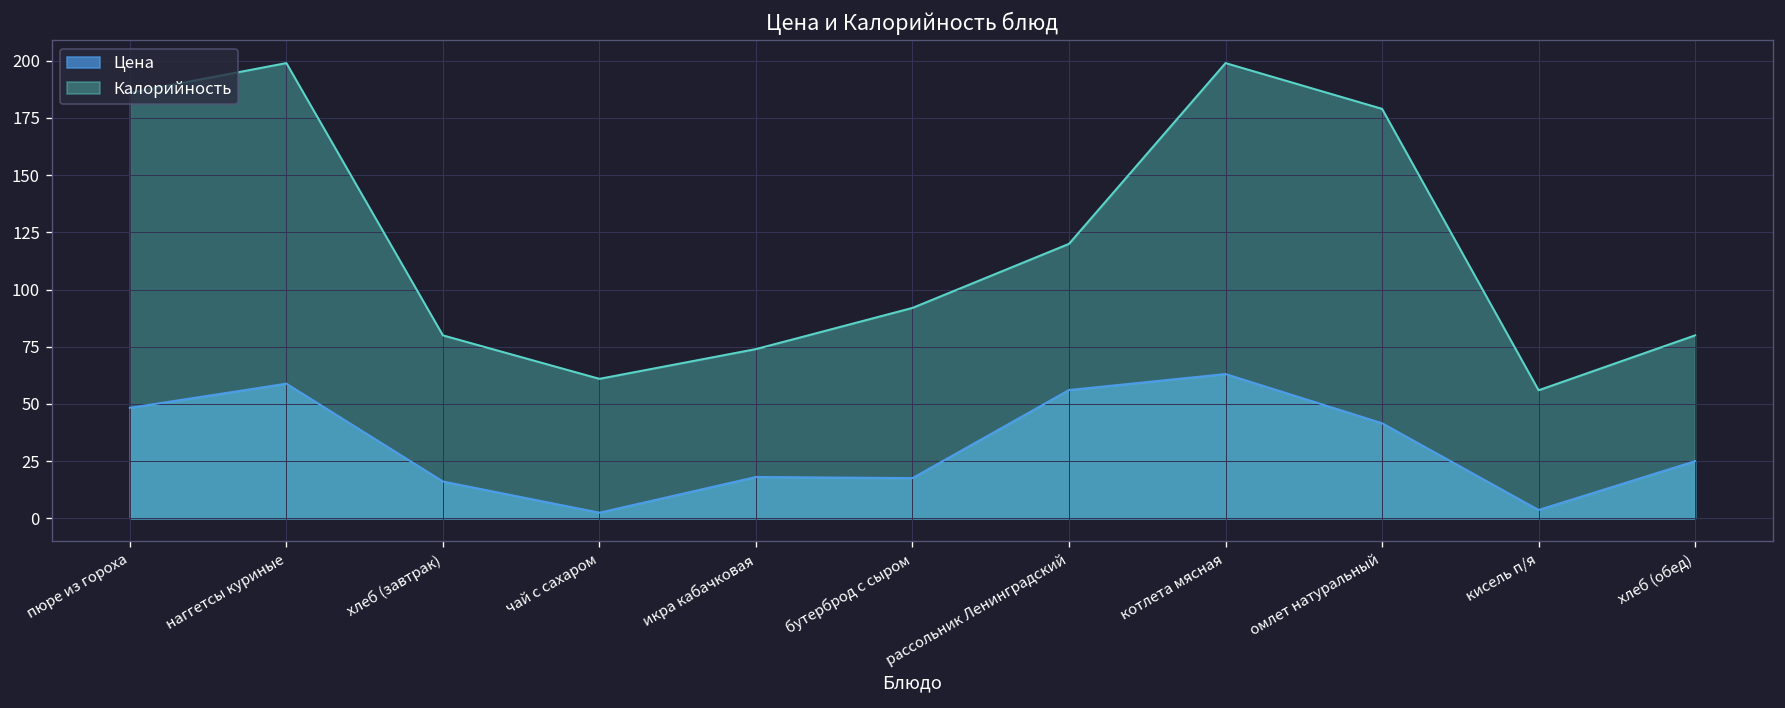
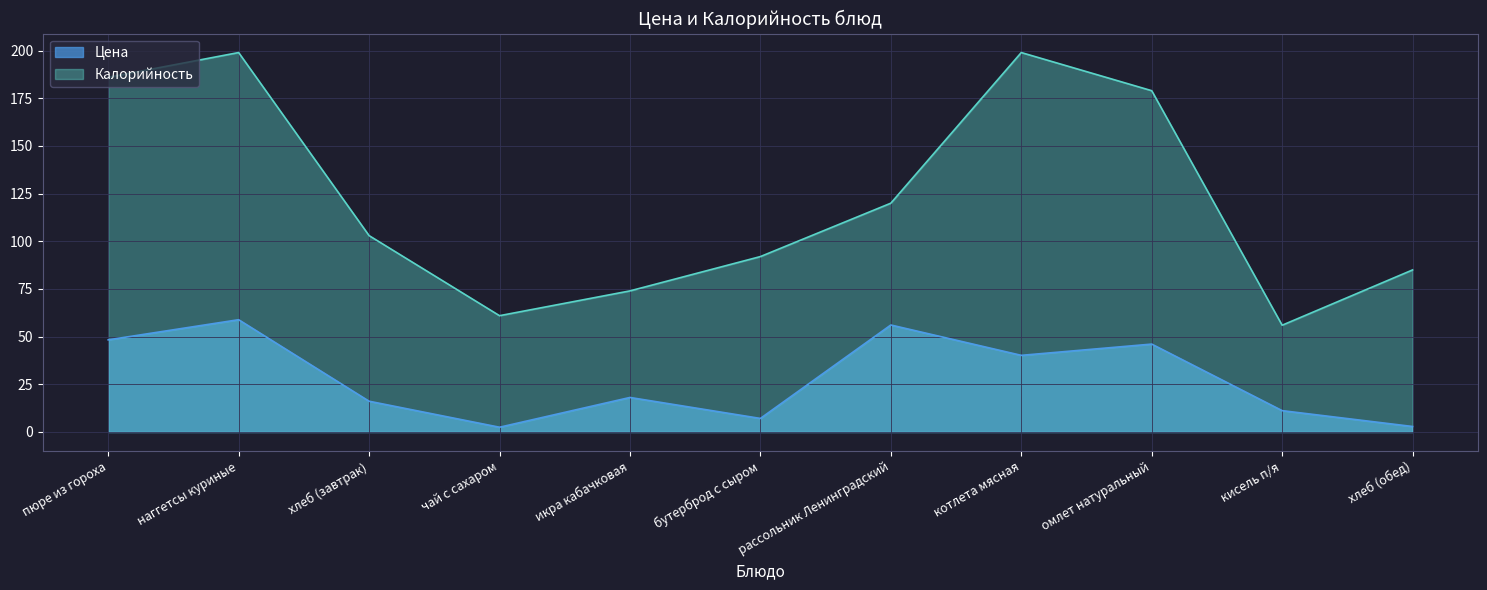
Калорийность, хлеб (завтрак): 80 -> 103
Цена, бутерброд с сыром: 18 -> 7
Цена, котлета мясная: 63 -> 40
Цена, омлет натуральный: 42 -> 46
Цена, кисель п/я: 4 -> 11
Цена, хлеб (обед): 25 -> 3
Калорийность, хлеб (обед): 80 -> 85
